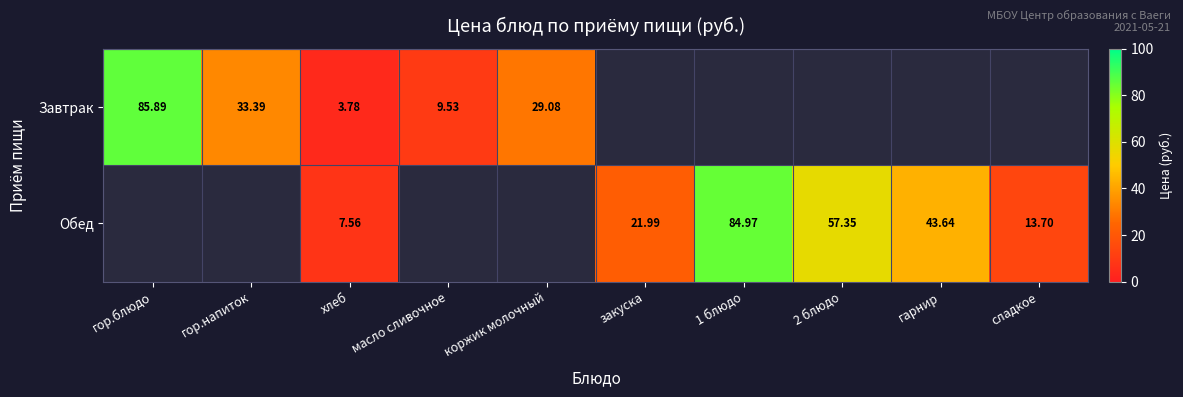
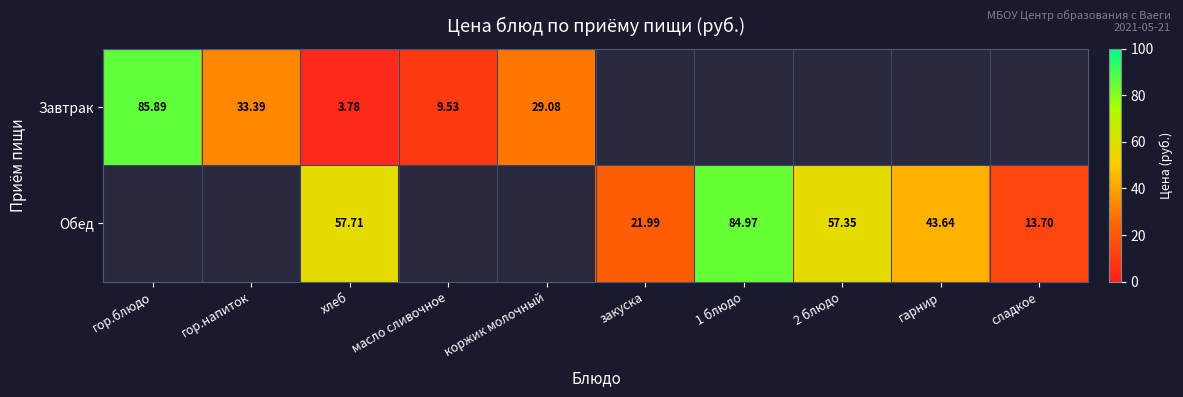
Обед, хлеб: 7.56 -> 57.71
